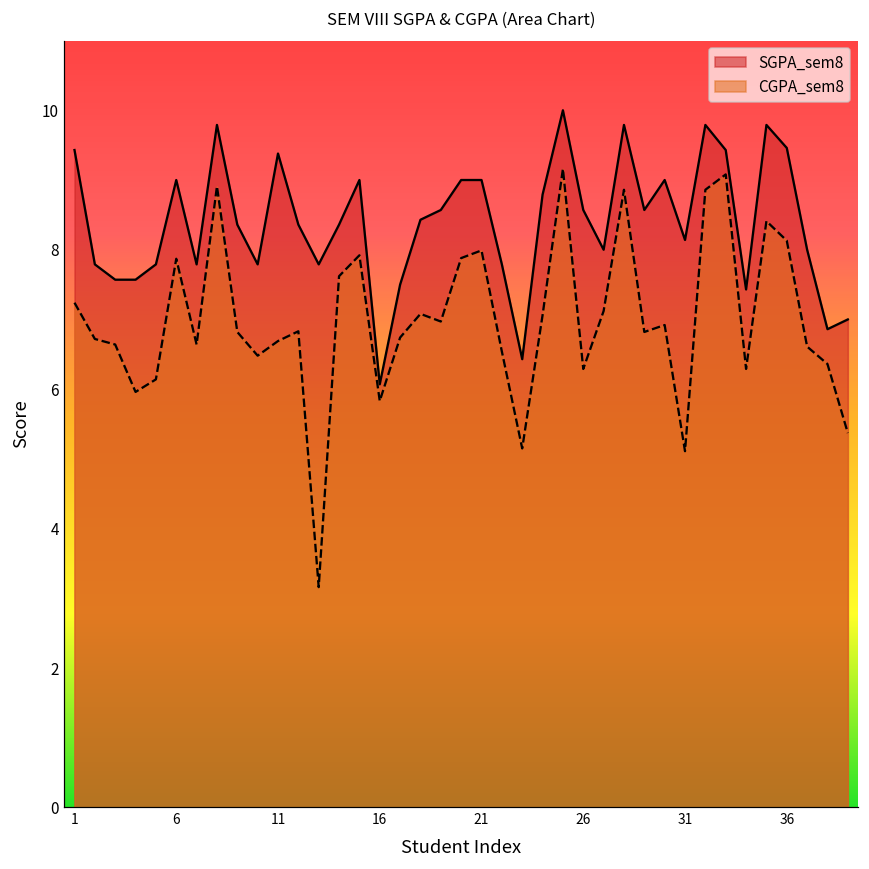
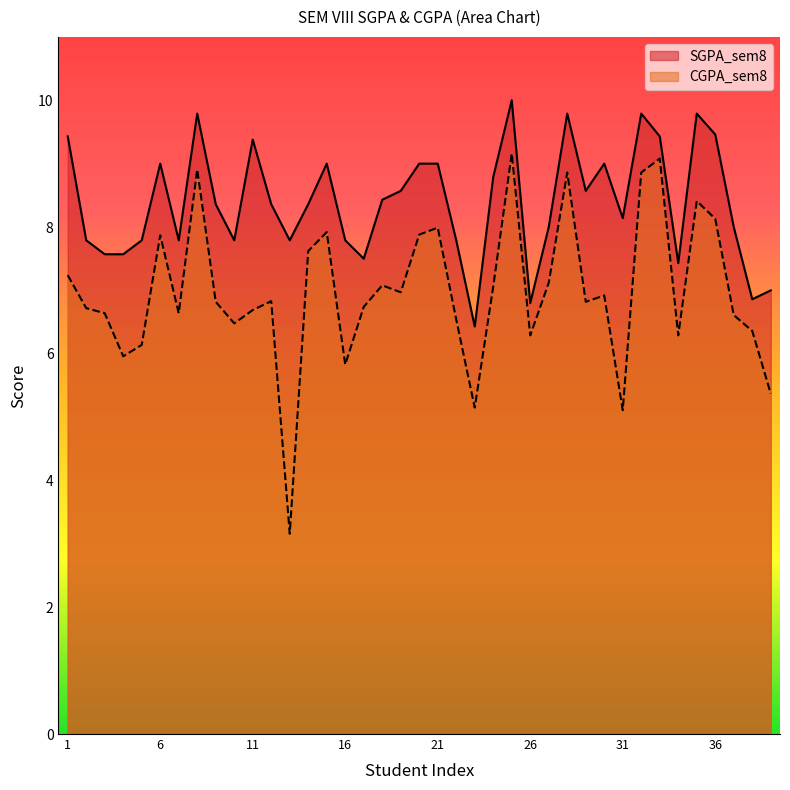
SGPA_sem8, 16: 6.1 -> 7.8
SGPA_sem8, 26: 8.6 -> 6.8
